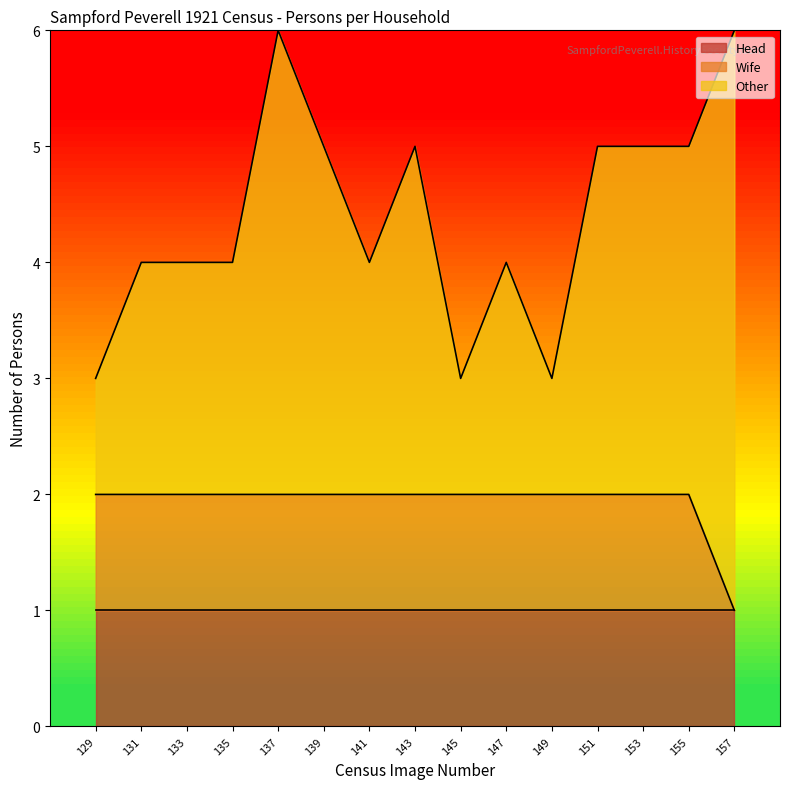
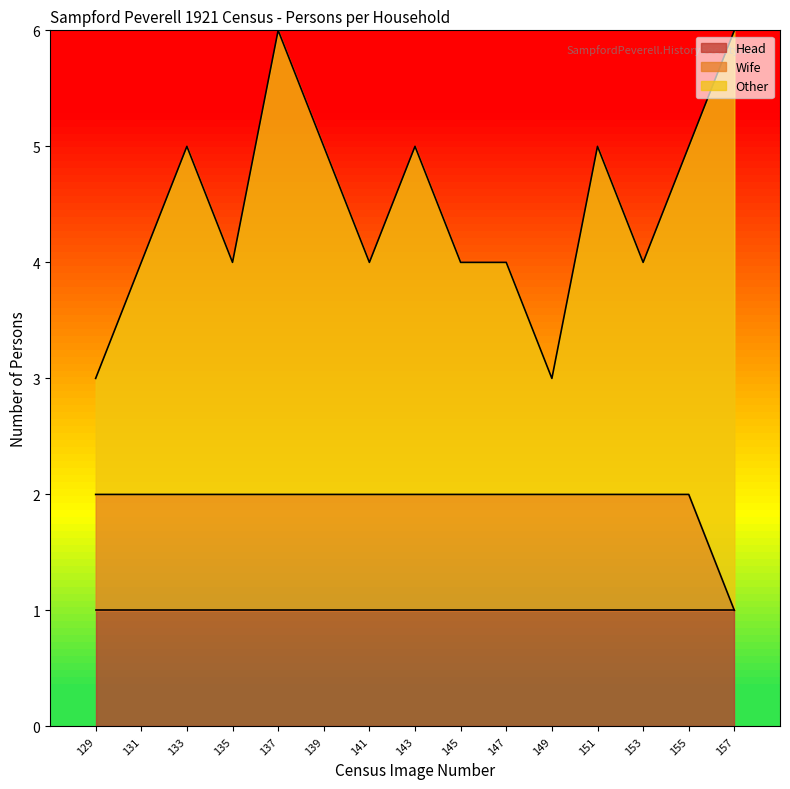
Other, 133: 2 -> 3
Other, 145: 1 -> 2
Other, 153: 3 -> 2
